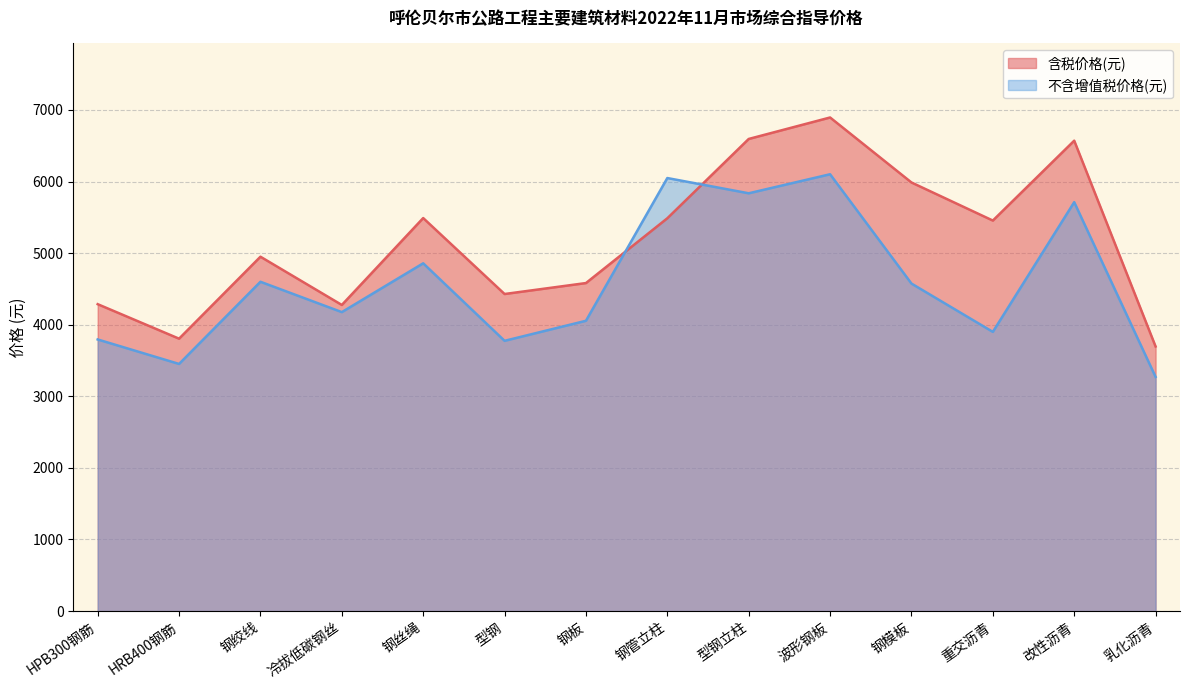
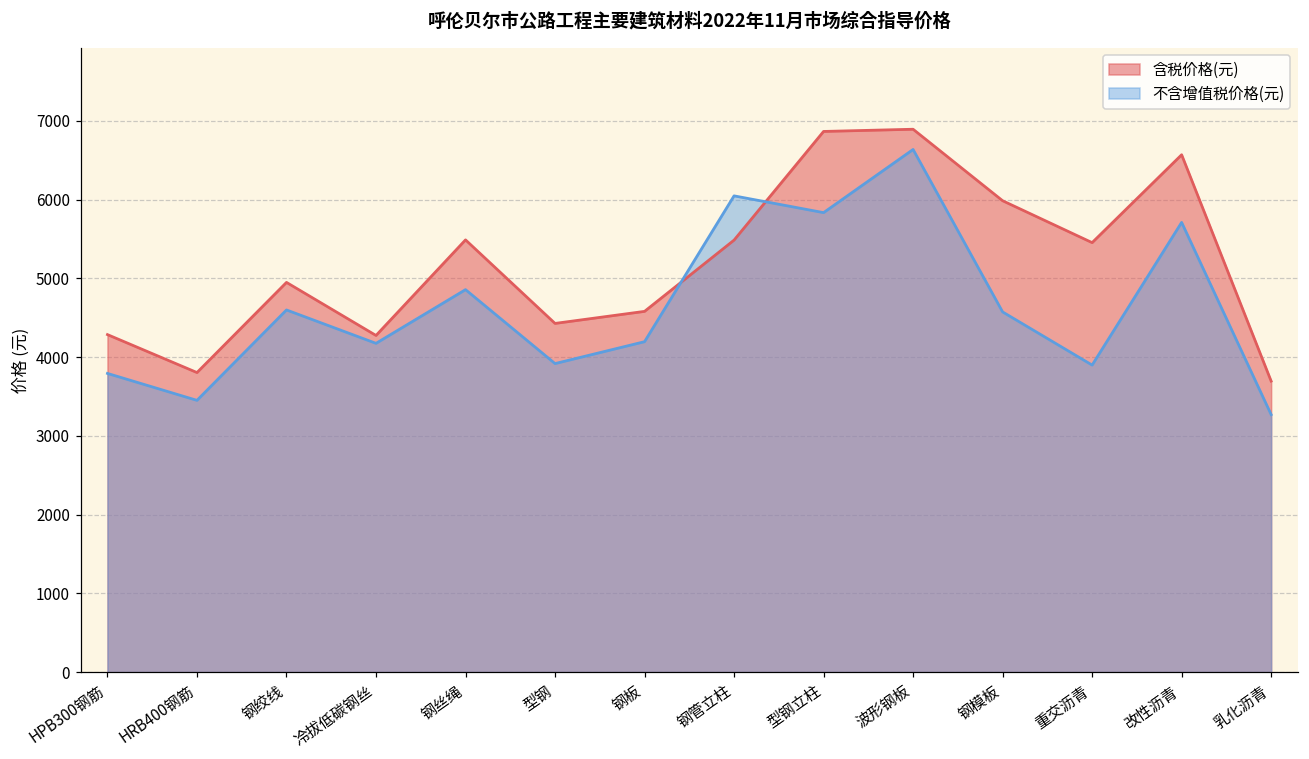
不含增值税价格(元), 型钢: 3800 -> 3900
不含增值税价格(元), 钢板: 4100 -> 4200
含税价格(元), 型钢立柱: 6600 -> 6900
不含增值税价格(元), 波形钢板: 6100 -> 6600
